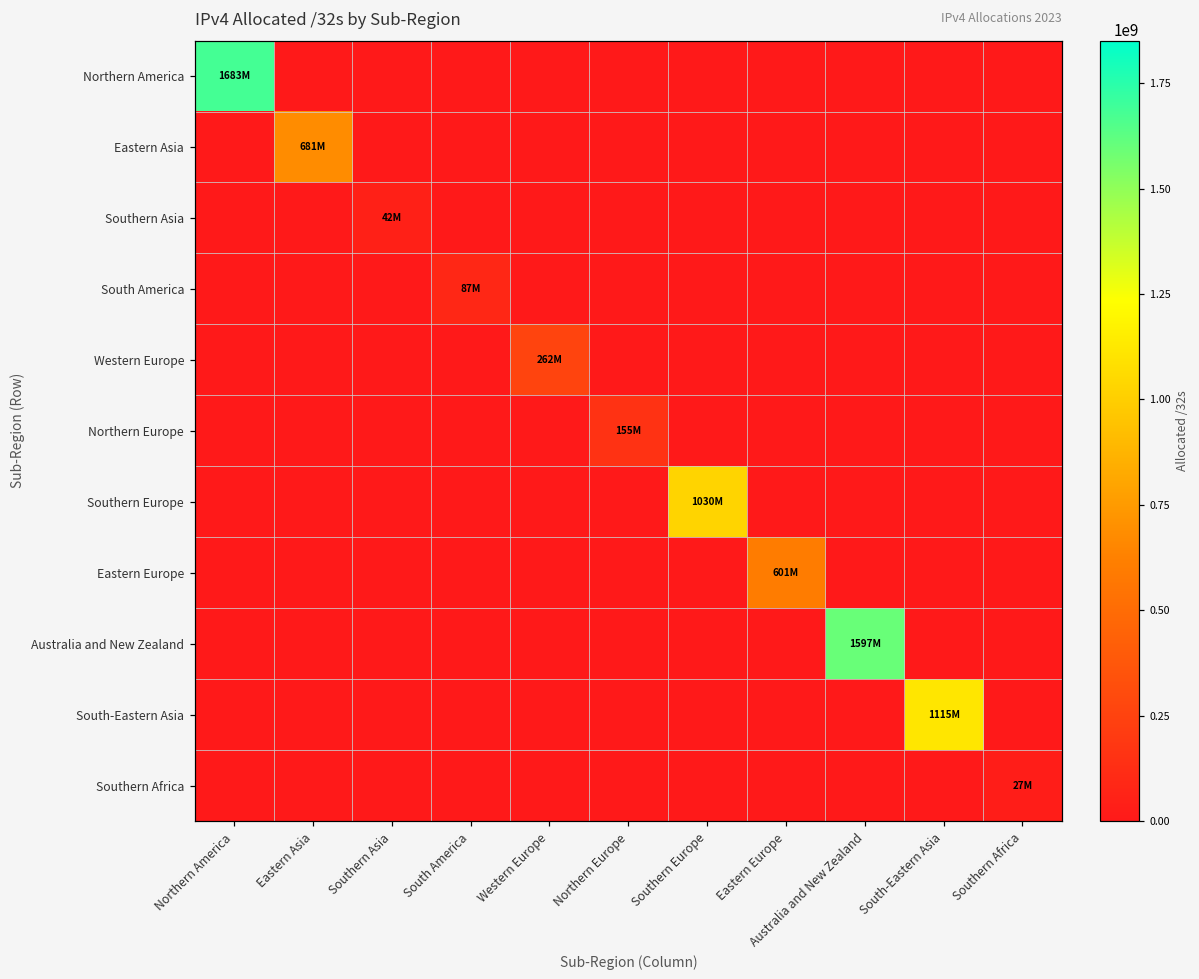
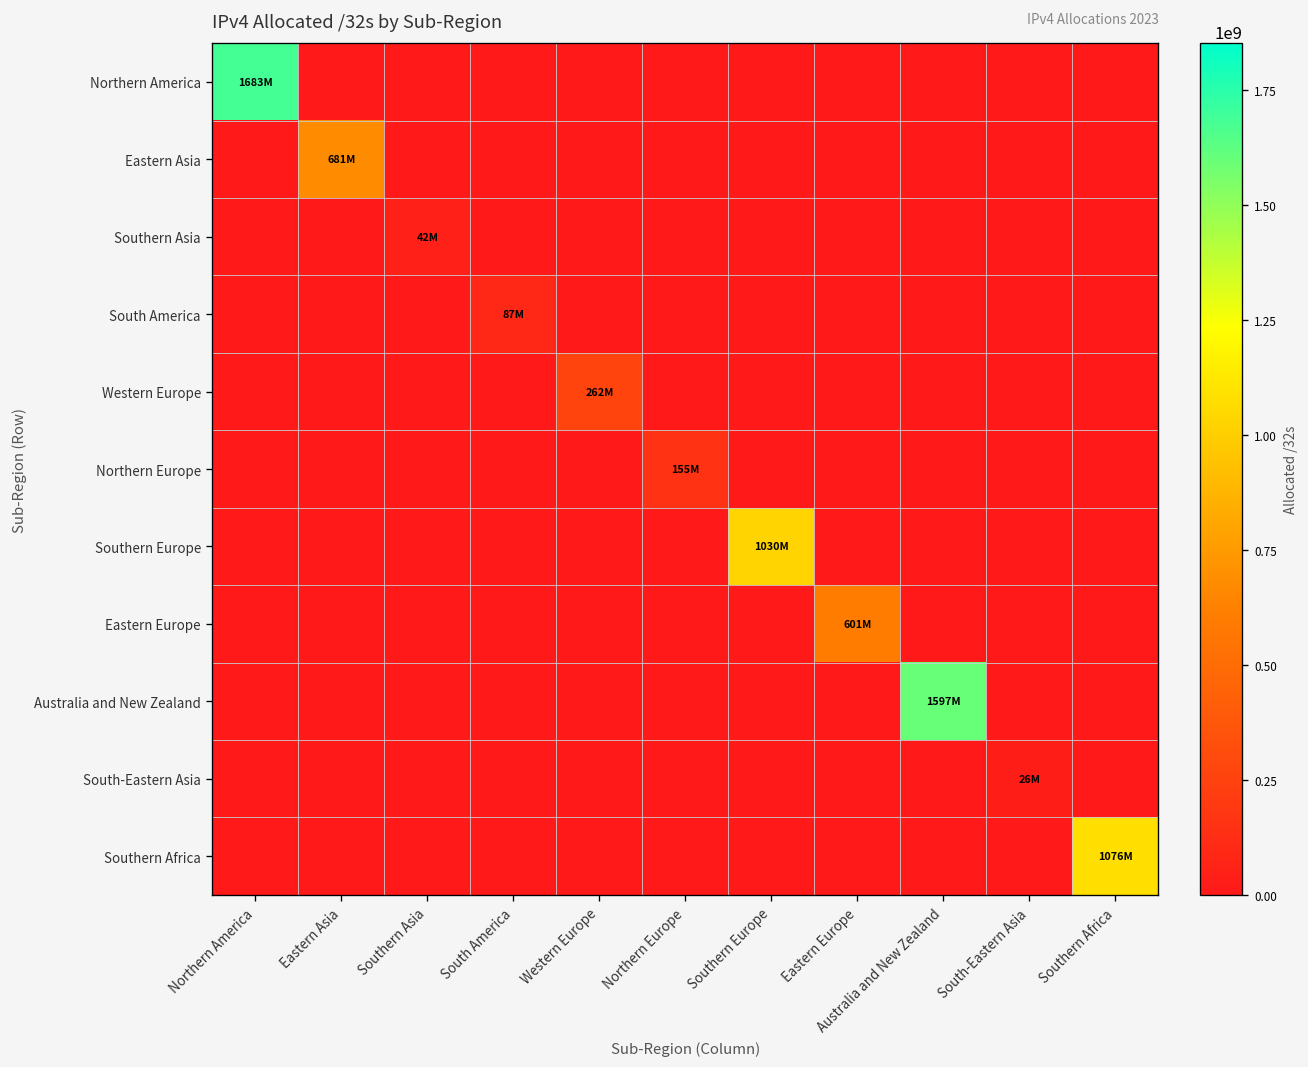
South-Eastern Asia, South-Eastern Asia: 1115M -> 26M
Southern Africa, Southern Africa: 27M -> 1076M
